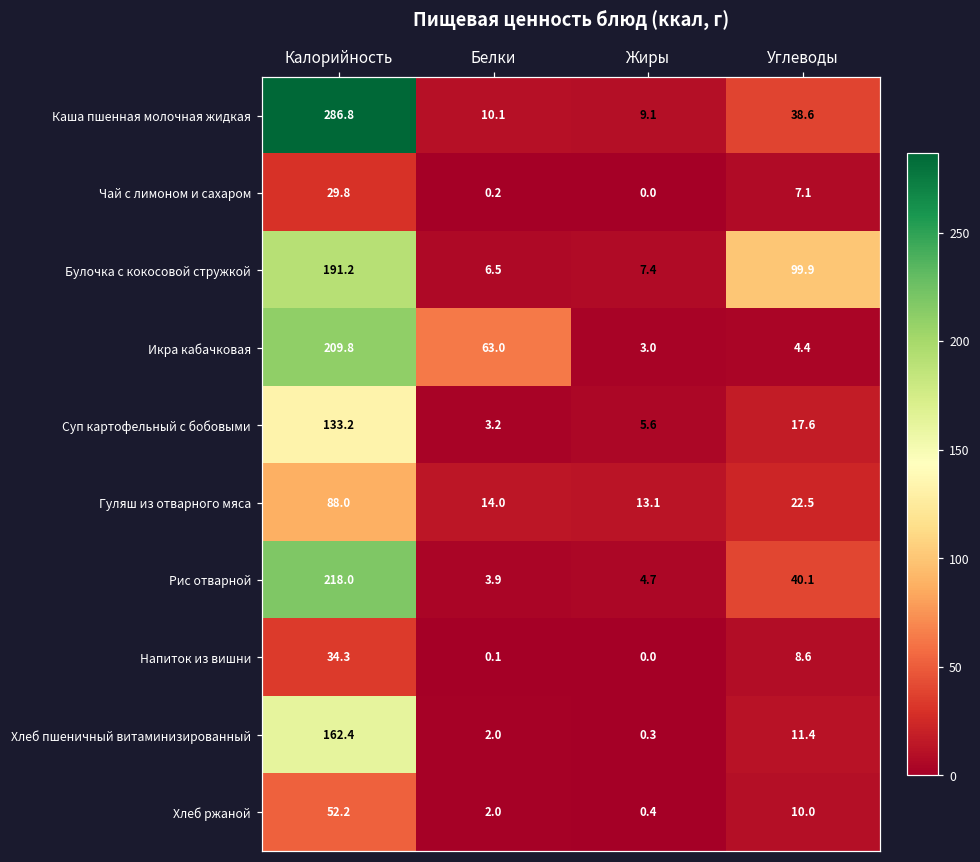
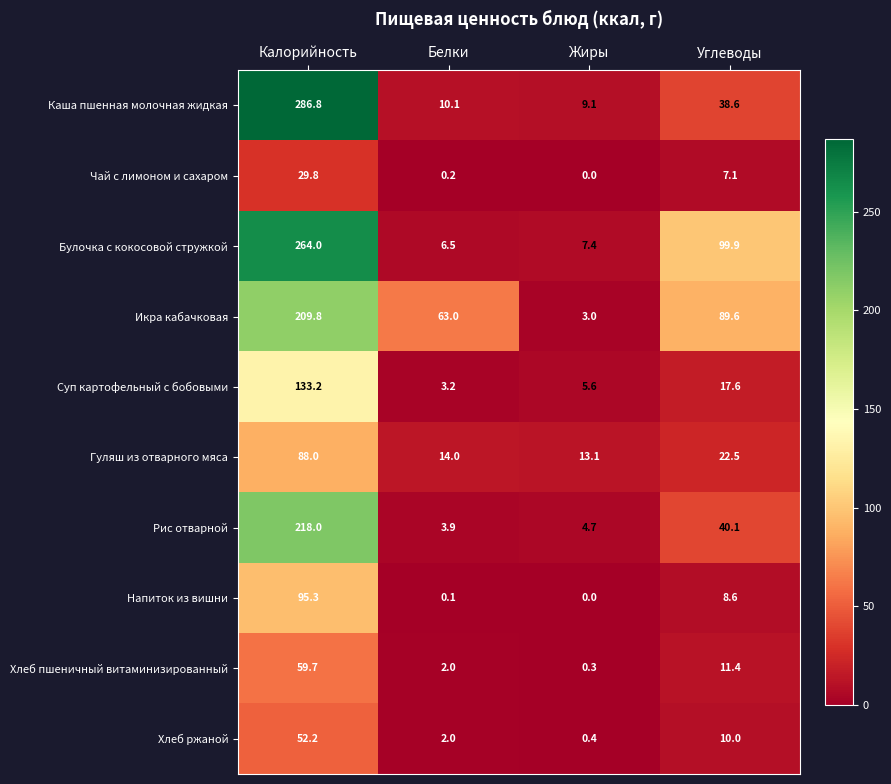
Булочка с кокосовой стружкой, Калорийность: 191.2 -> 264.0
Икра кабачковая, Углеводы: 4.4 -> 89.6
Напиток из вишни, Калорийность: 34.3 -> 95.3
Хлеб пшеничный витаминизированный, Калорийность: 162.4 -> 59.7
